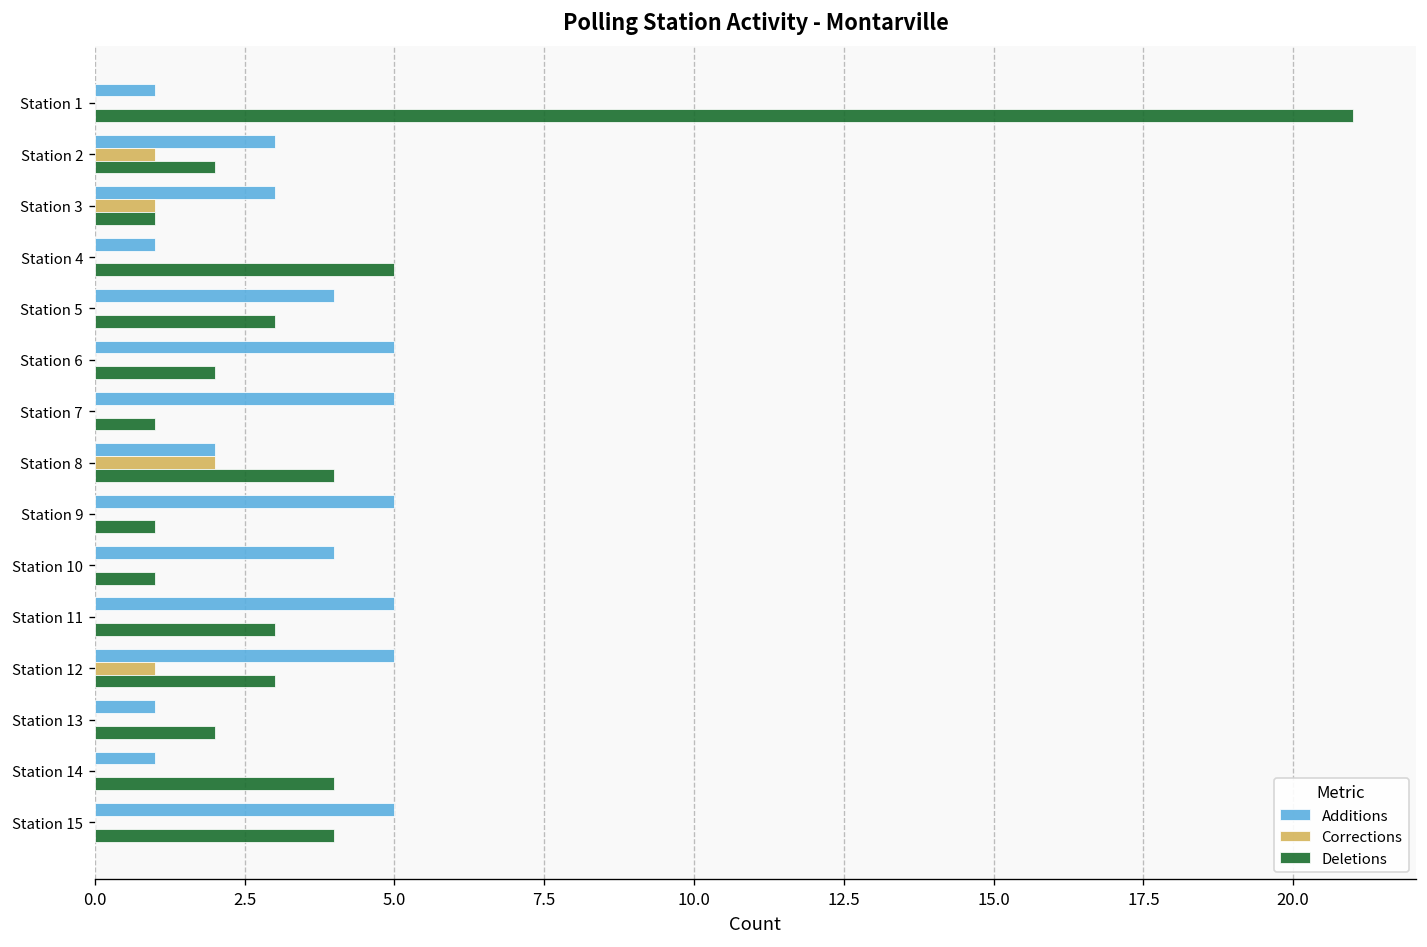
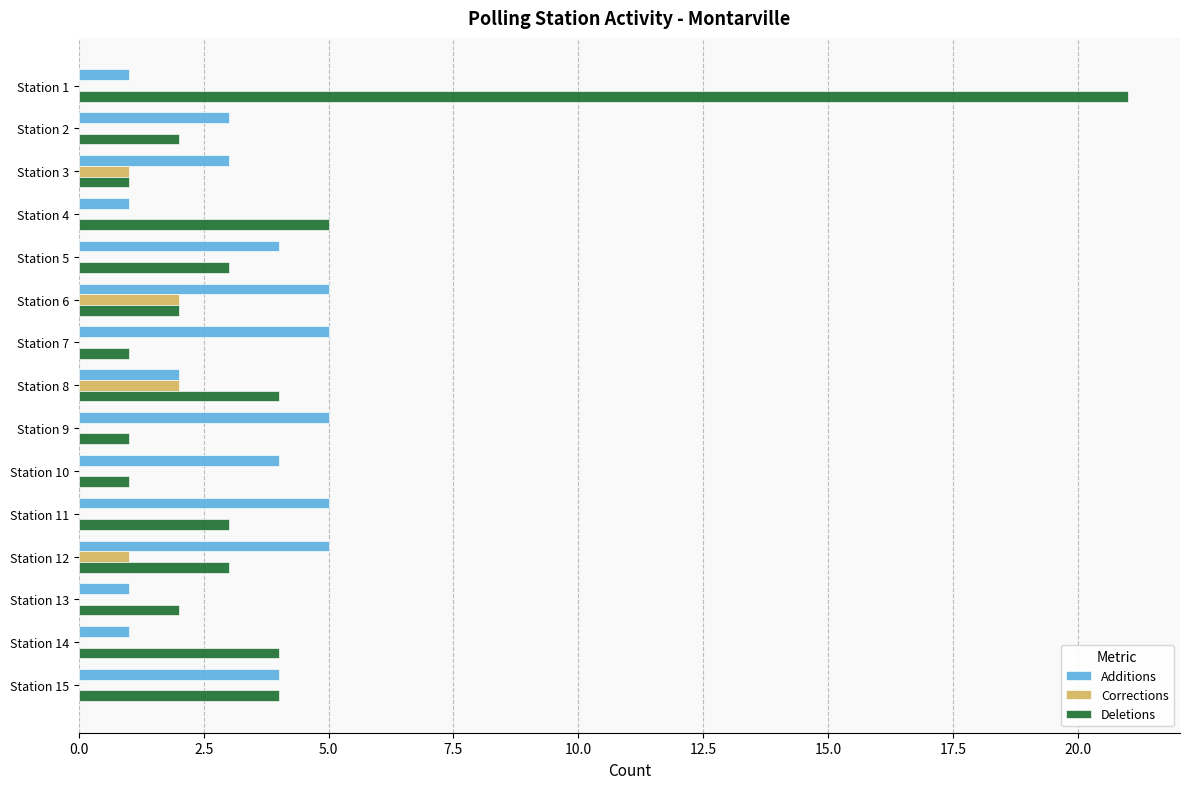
Corrections, Station 2: 1 -> 0
Corrections, Station 6: 0 -> 2
Additions, Station 15: 5 -> 4
